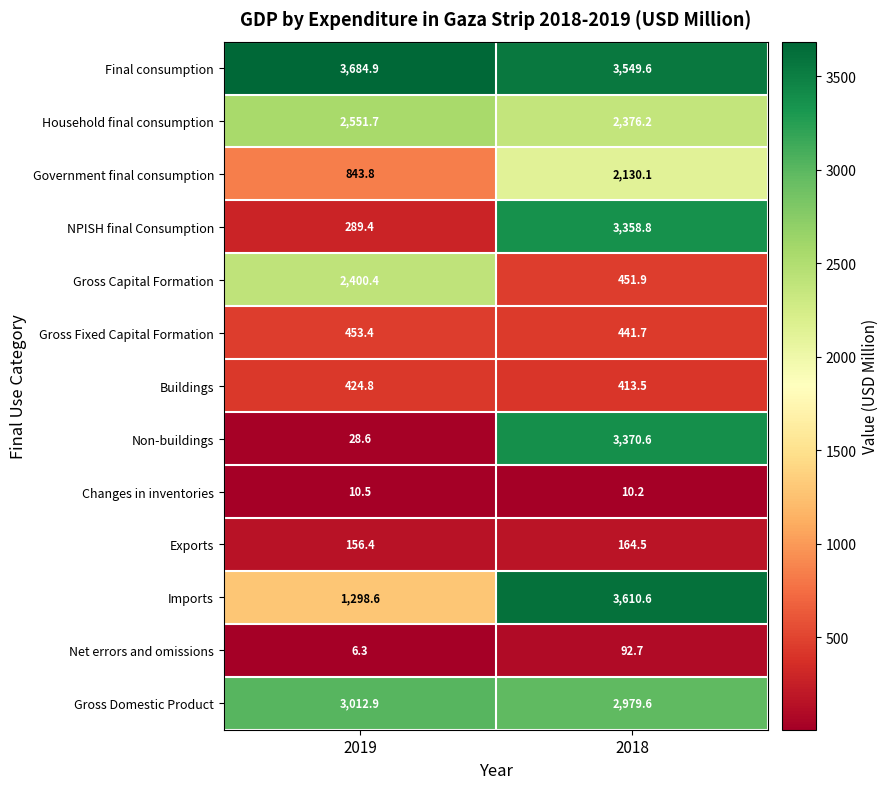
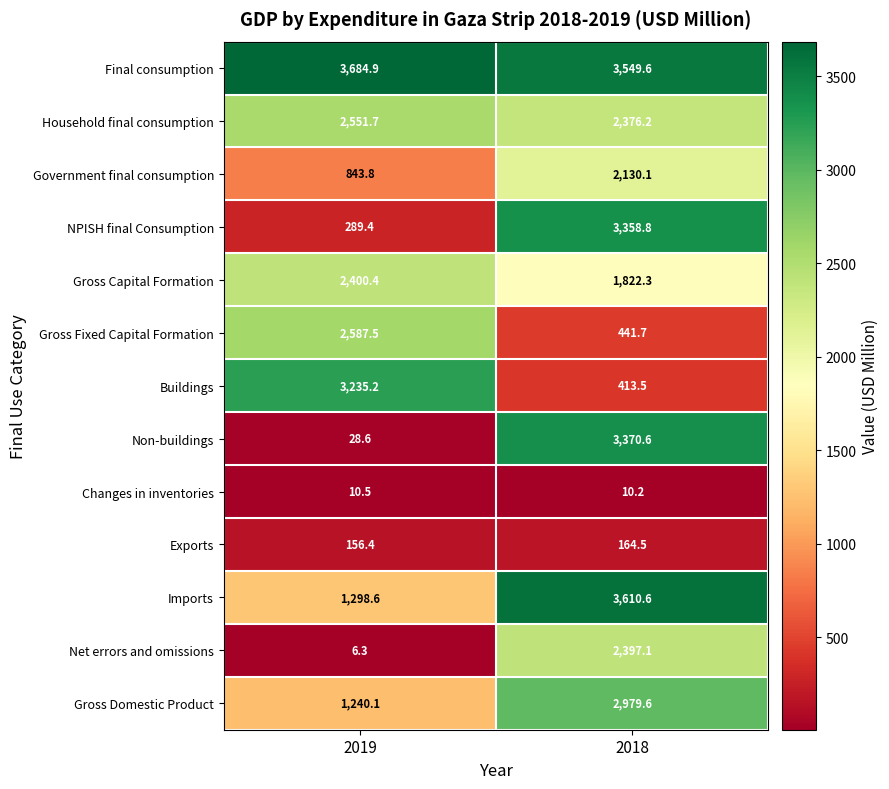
Gross Capital Formation, 2018: 451.9 -> 1,822.3
Gross Fixed Capital Formation, 2019: 453.4 -> 2,587.5
Buildings, 2019: 424.8 -> 3,235.2
Net errors and omissions, 2018: 92.7 -> 2,397.1
Gross Domestic Product, 2019: 3,012.9 -> 1,240.1
